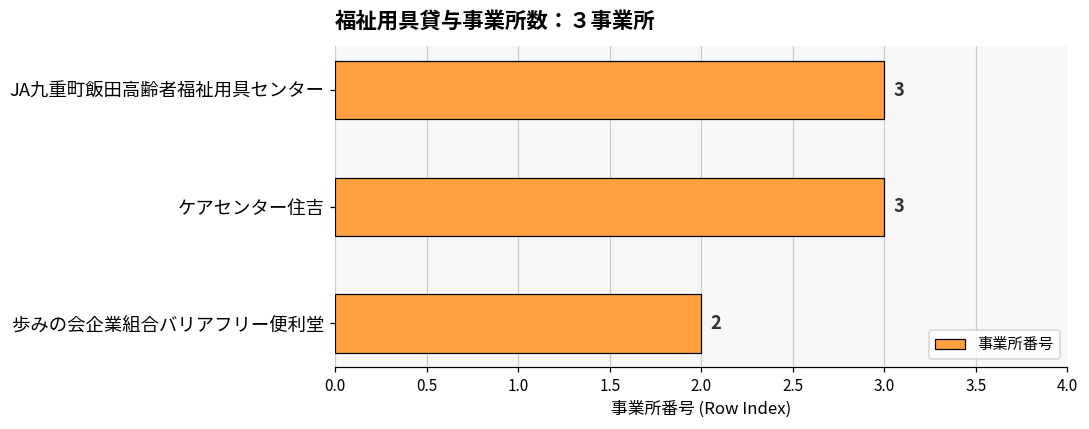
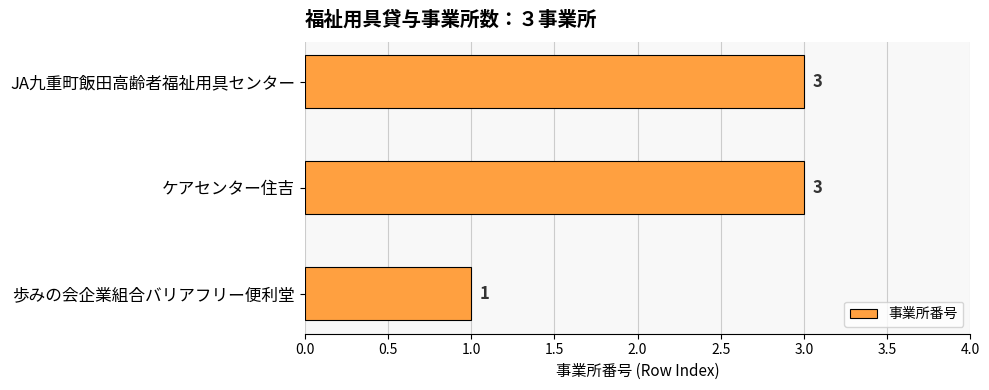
歩みの会企業組合バリアフリー便利堂: 2 -> 1
